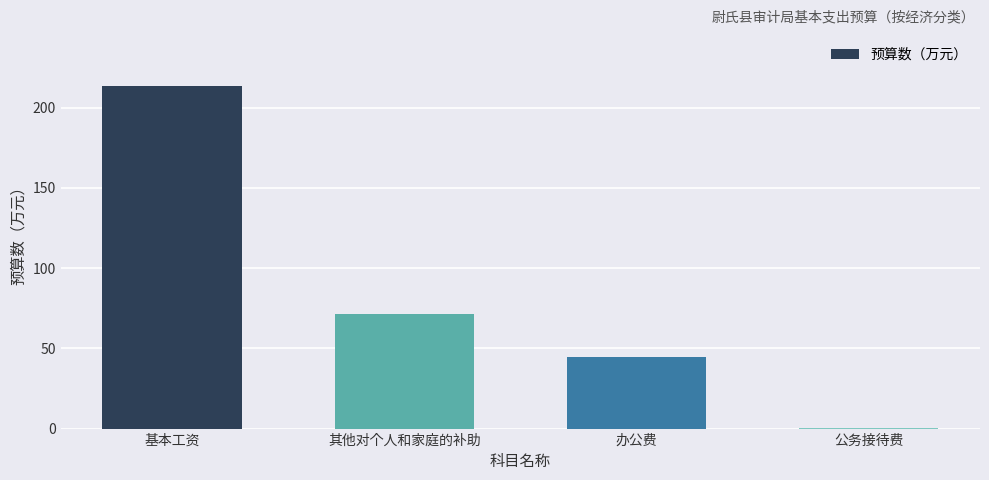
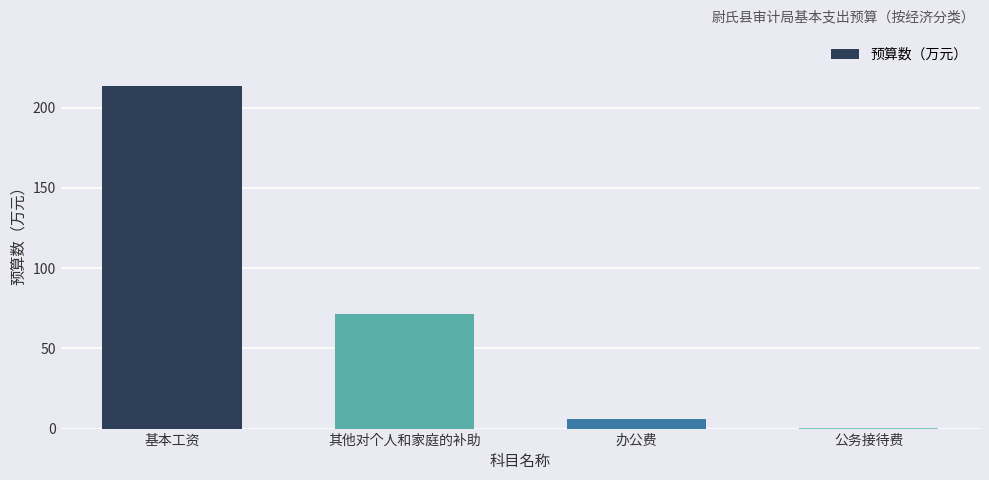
办公费: 45 -> 6
